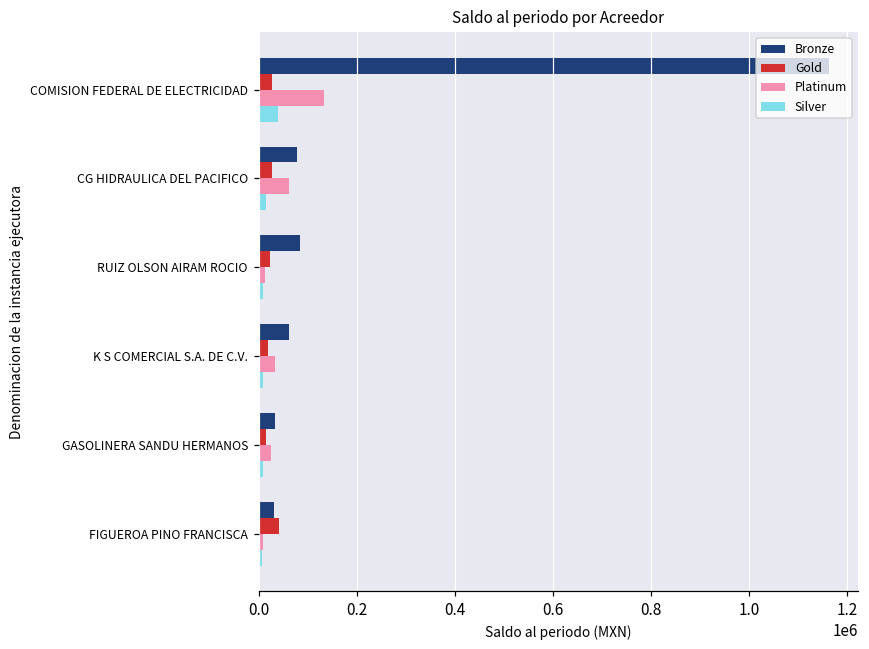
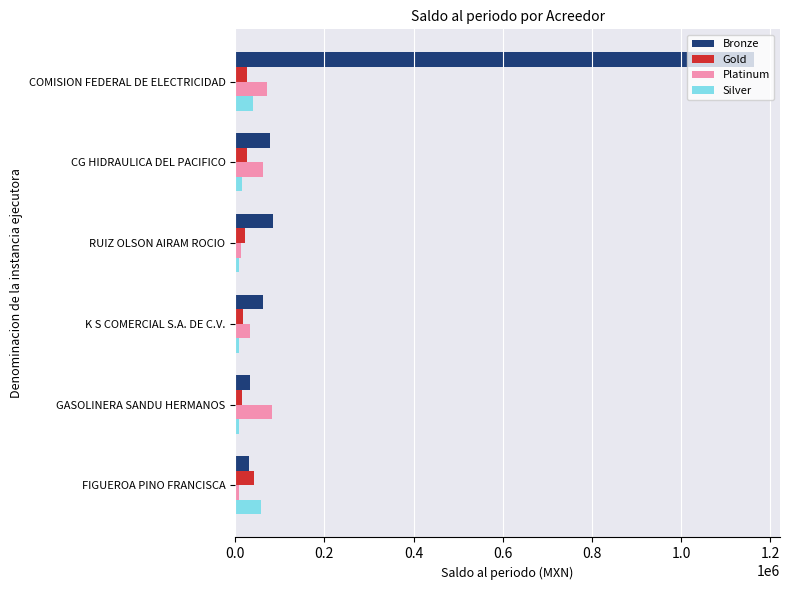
Platinum, COMISION FEDERAL DE ELECTRICIDAD: 130000 -> 70000
Platinum, GASOLINERA SANDU HERMANOS: 20000 -> 80000
Silver, FIGUEROA PINO FRANCISCA: 10000 -> 60000
